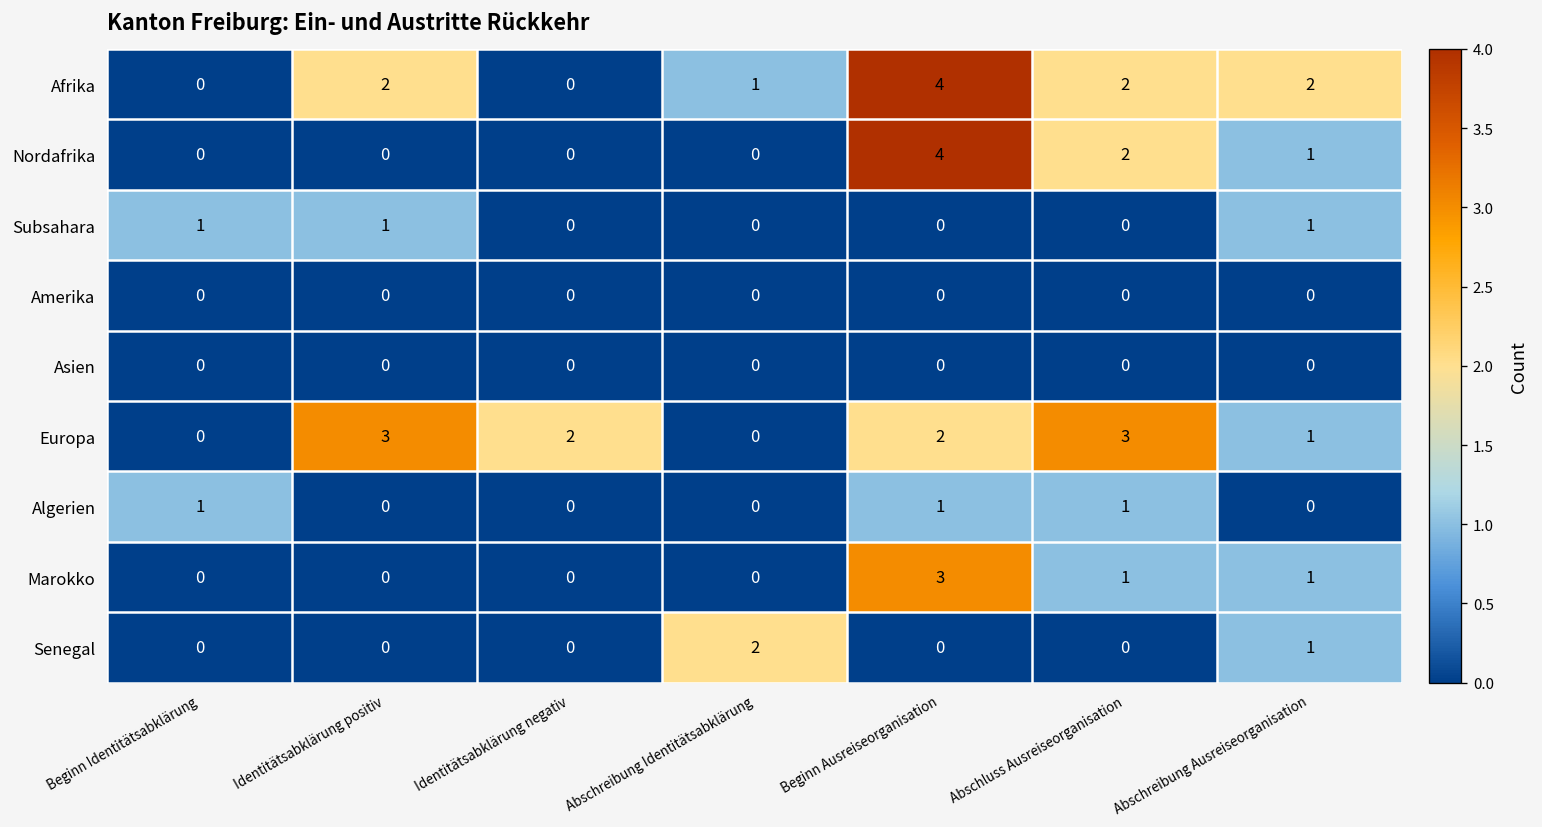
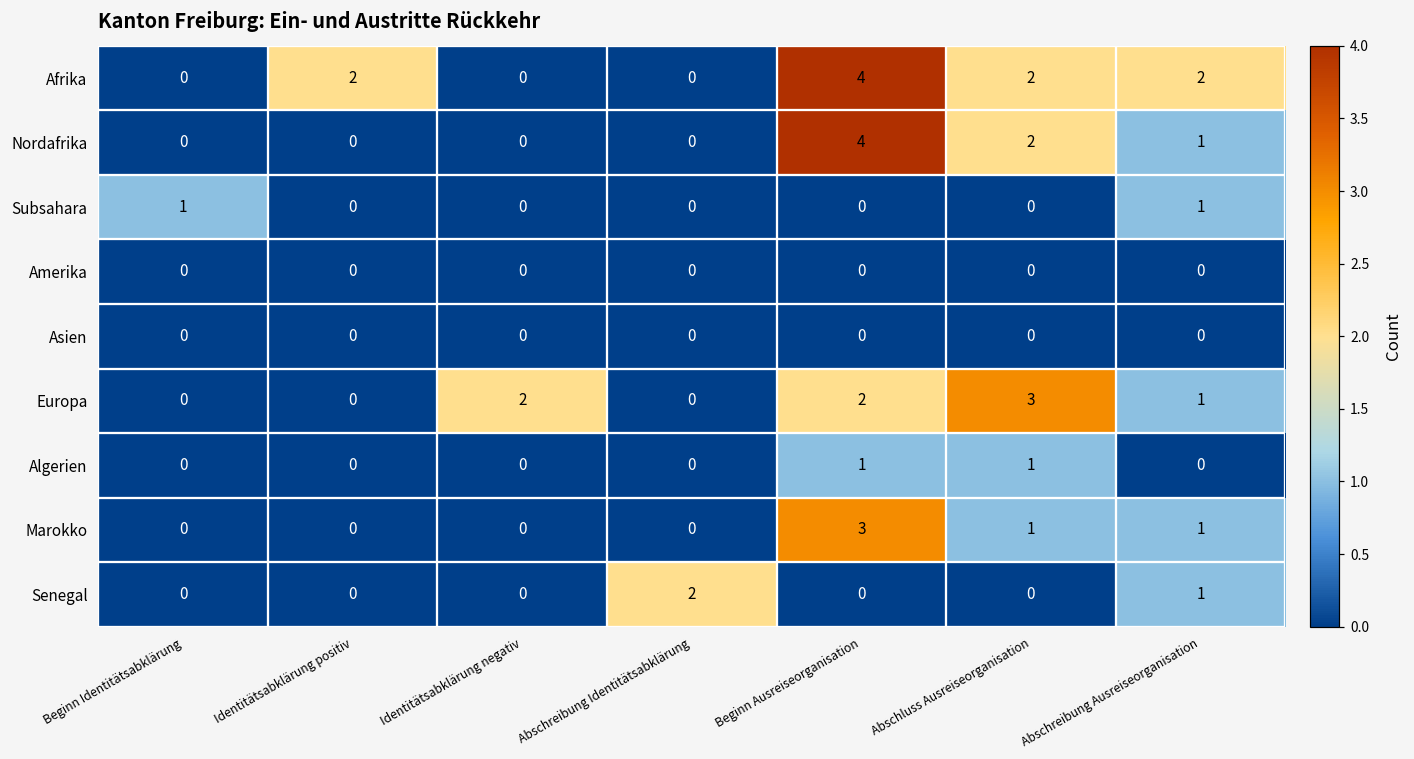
Afrika, Abschreibung Identitätsabklärung: 1 -> 0
Subsahara, Identitätsabklärung positiv: 1 -> 0
Europa, Identitätsabklärung positiv: 3 -> 0
Algerien, Beginn Identitätsabklärung: 1 -> 0
